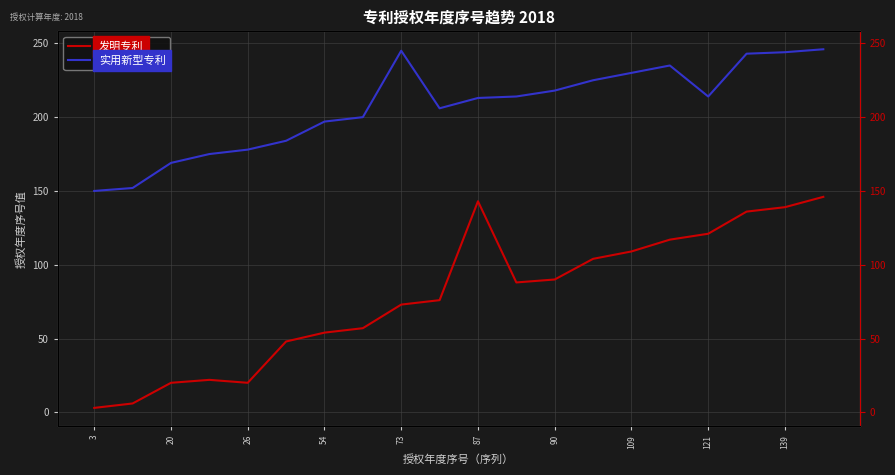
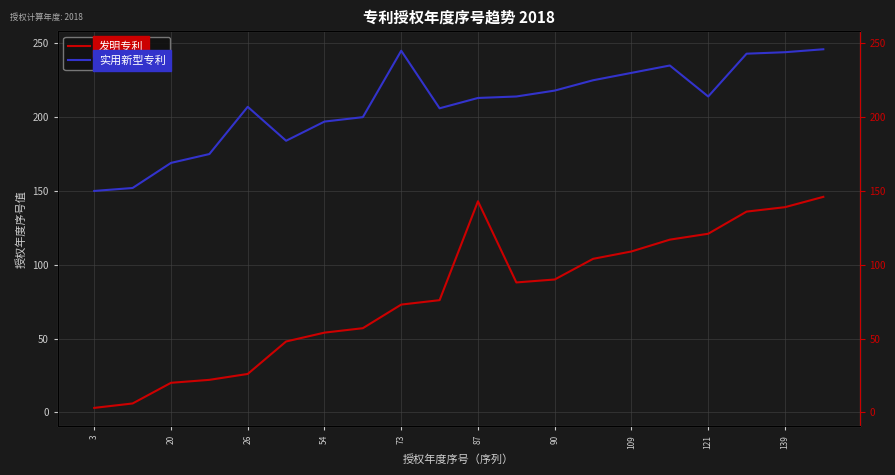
发明专利, 26: 20 -> 26
实用新型专利, 26: 178 -> 207
